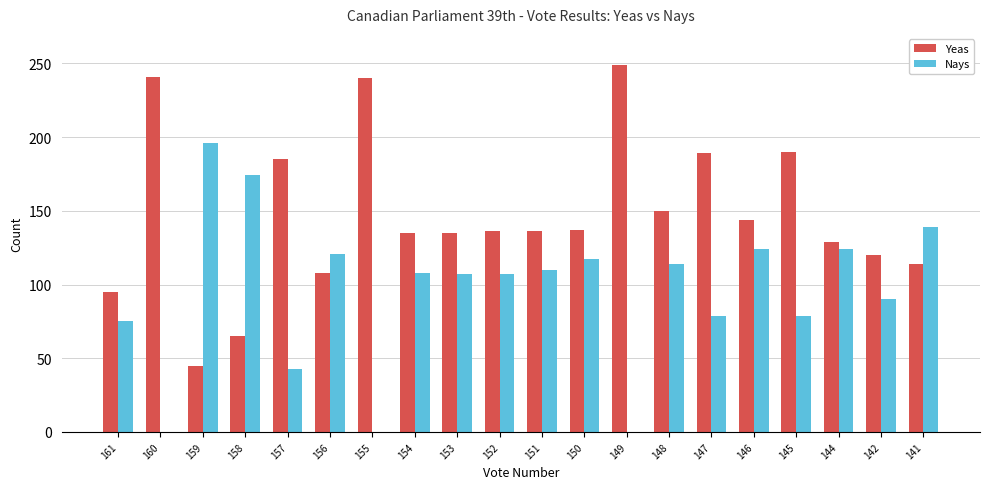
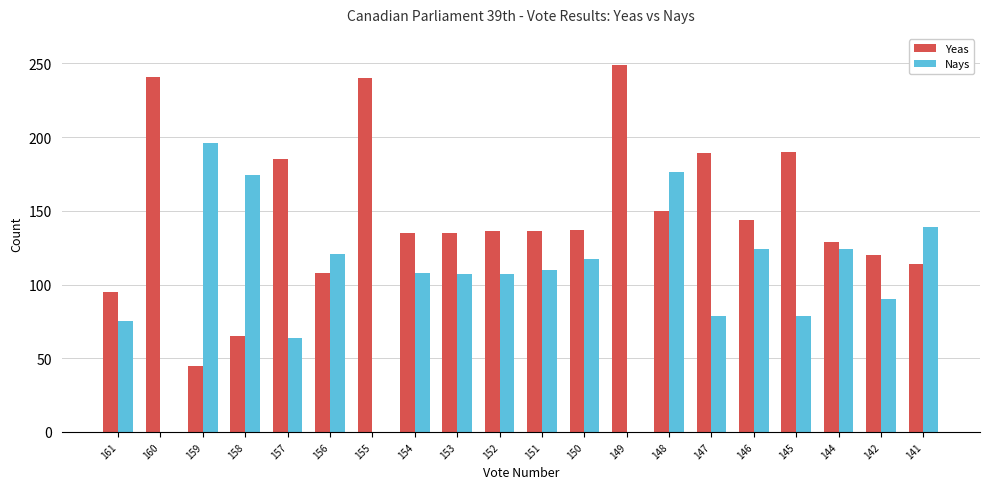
Nays, 157: 43 -> 64
Nays, 148: 114 -> 176
